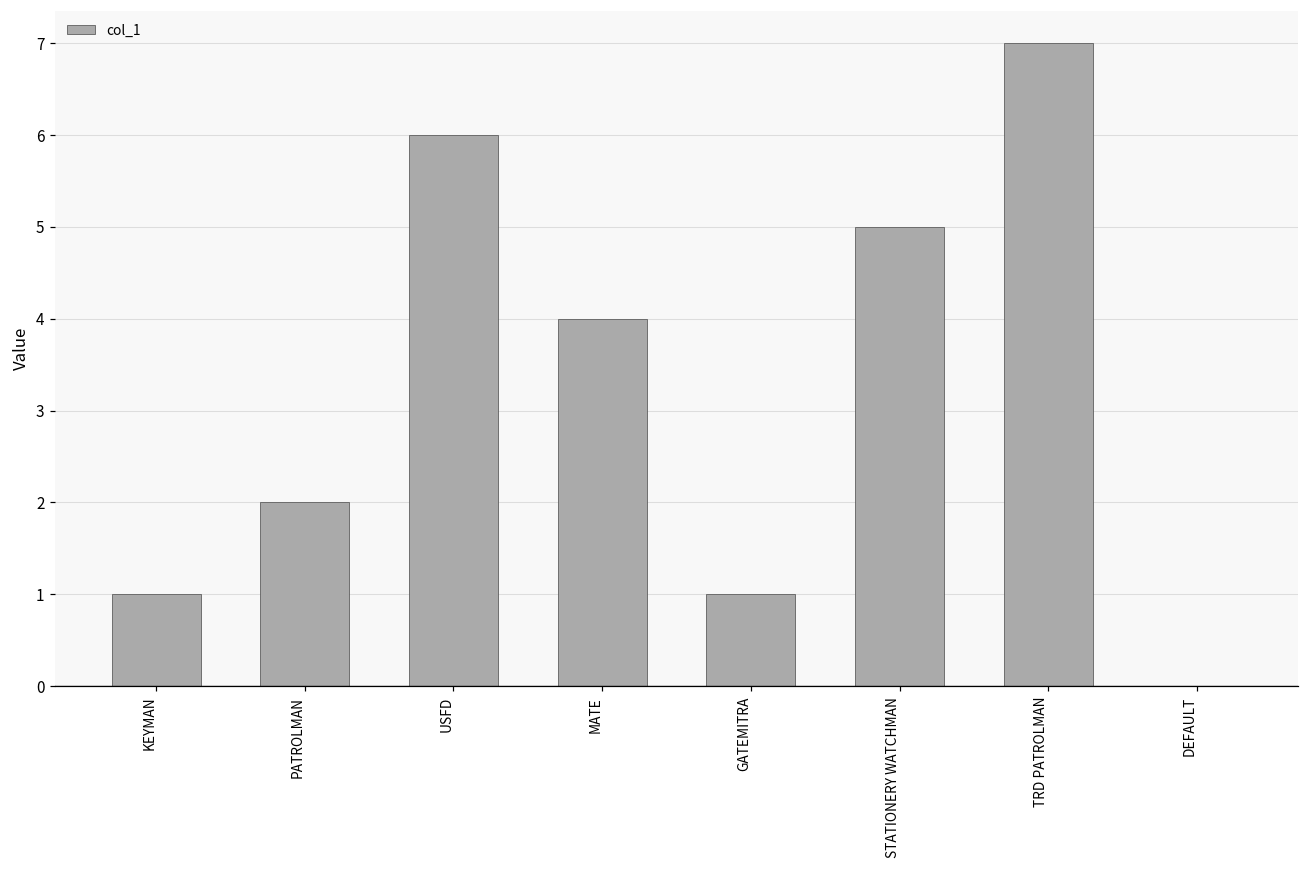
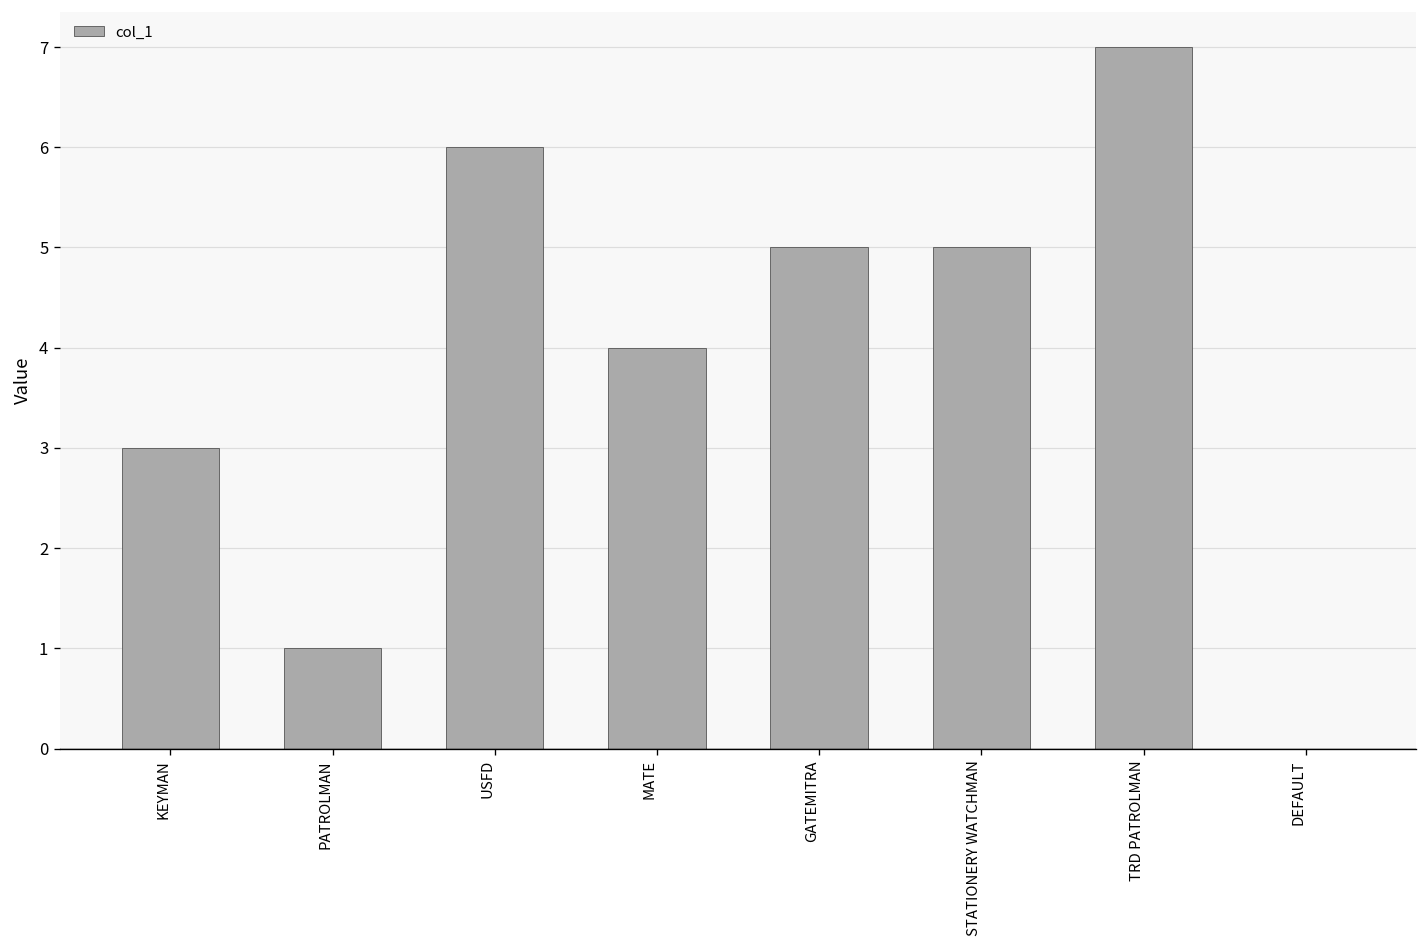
KEYMAN: 1 -> 3
PATROLMAN: 2 -> 1
GATEMITRA: 1 -> 5
